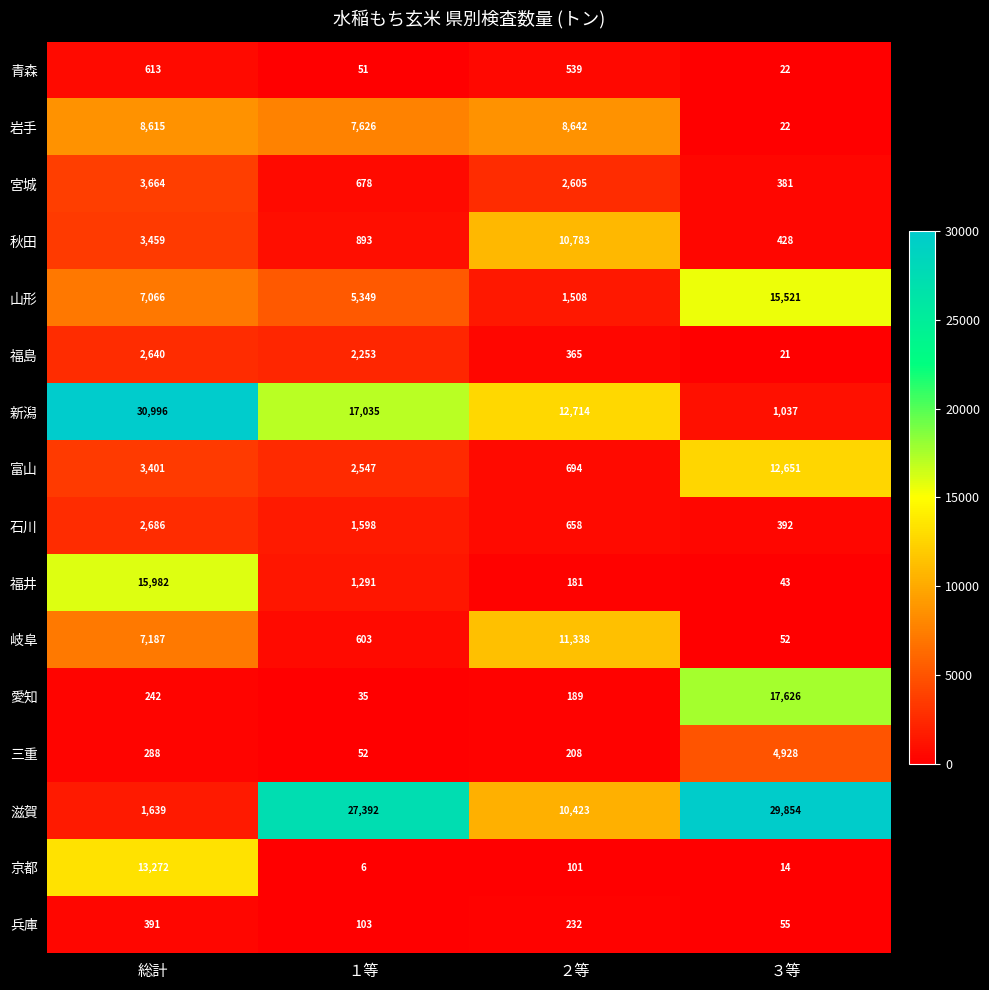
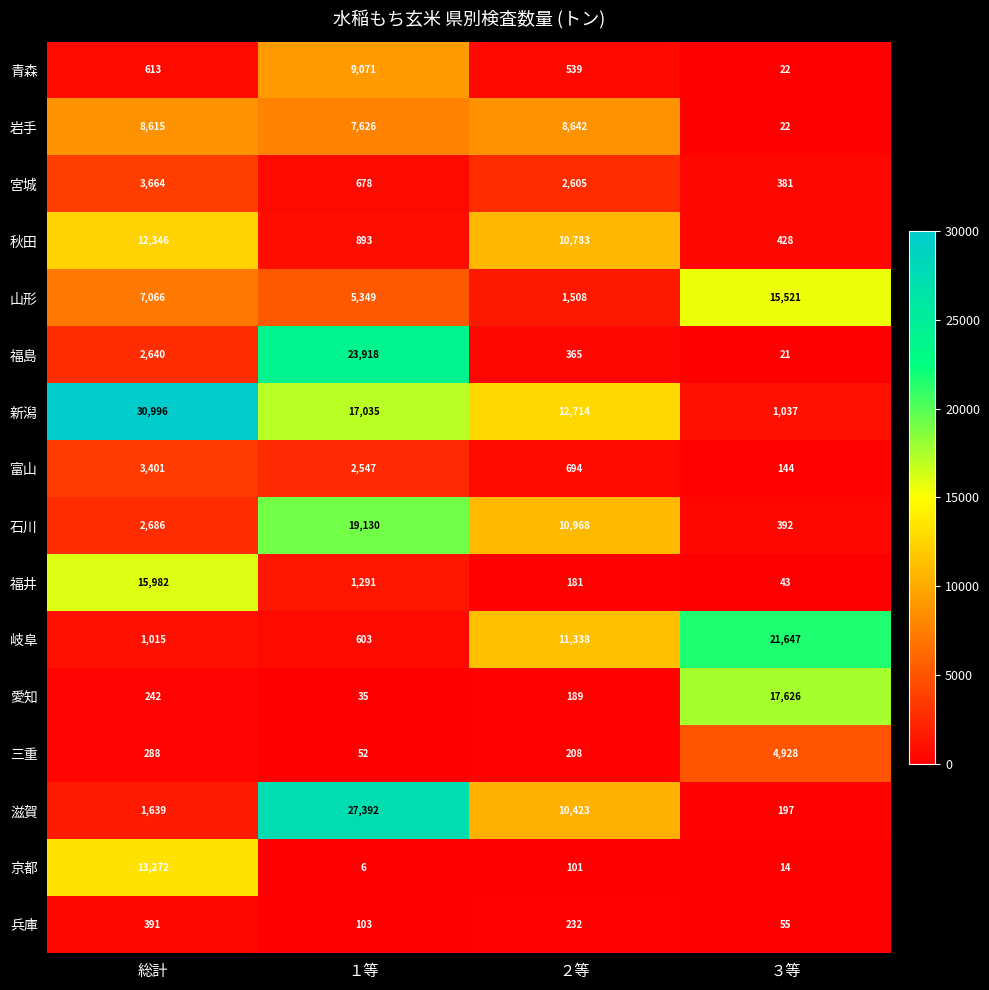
青森, １等: 51 -> 9,071
秋田, 総計: 3,459 -> 12,346
福島, １等: 2,253 -> 23,918
富山, ３等: 12,651 -> 144
石川, １等: 1,598 -> 19,130
石川, ２等: 658 -> 10,968
岐阜, 総計: 7,187 -> 1,015
岐阜, ３等: 52 -> 21,647
滋賀, ３等: 29,854 -> 197
